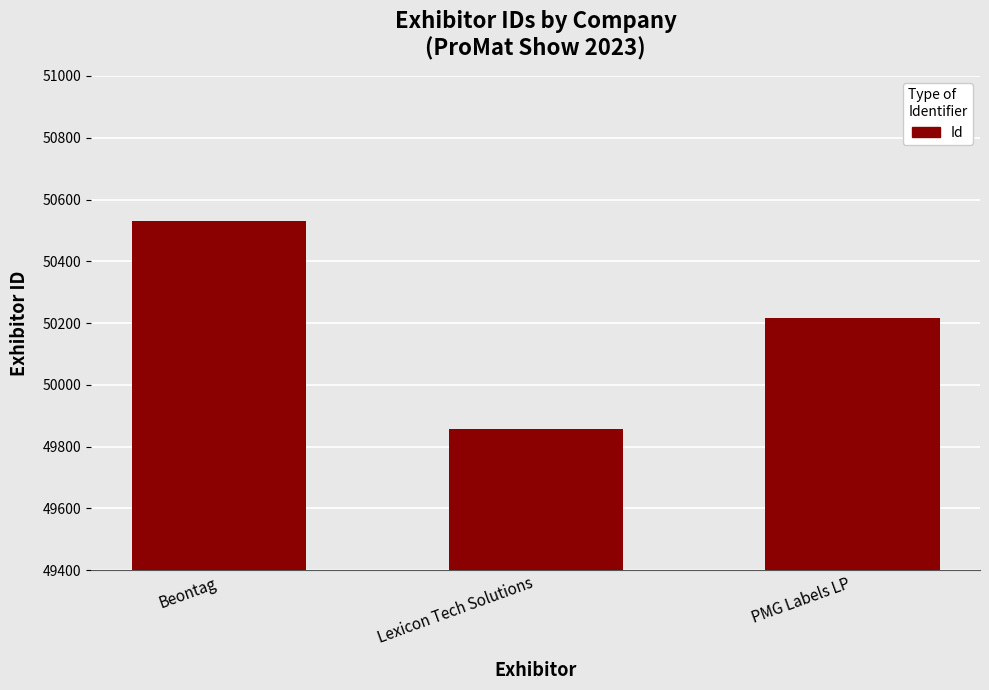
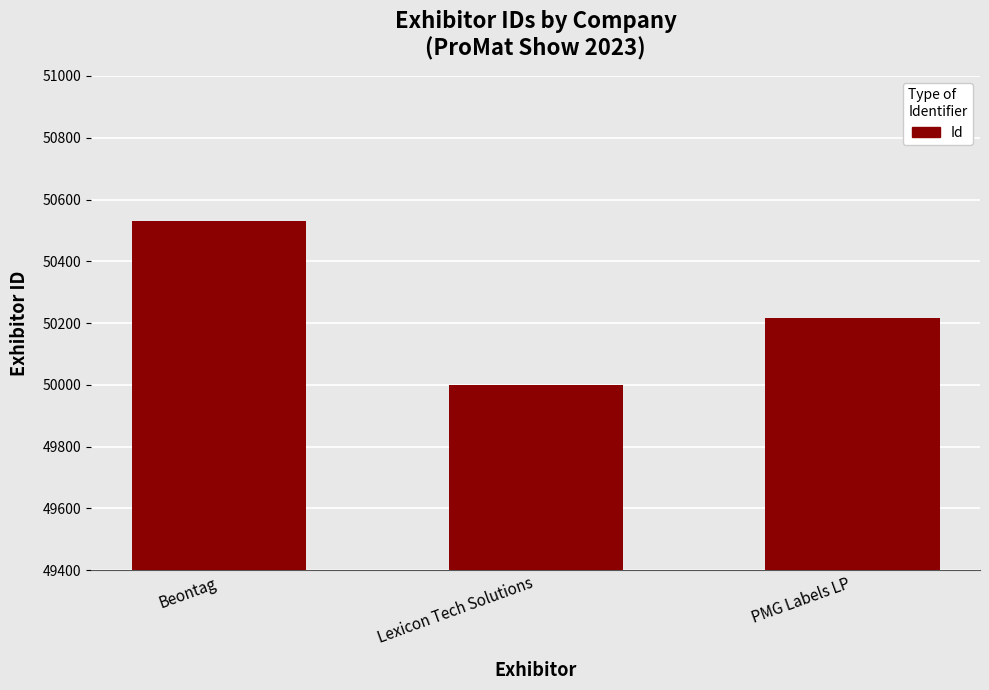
Lexicon Tech Solutions: 49860 -> 50000
